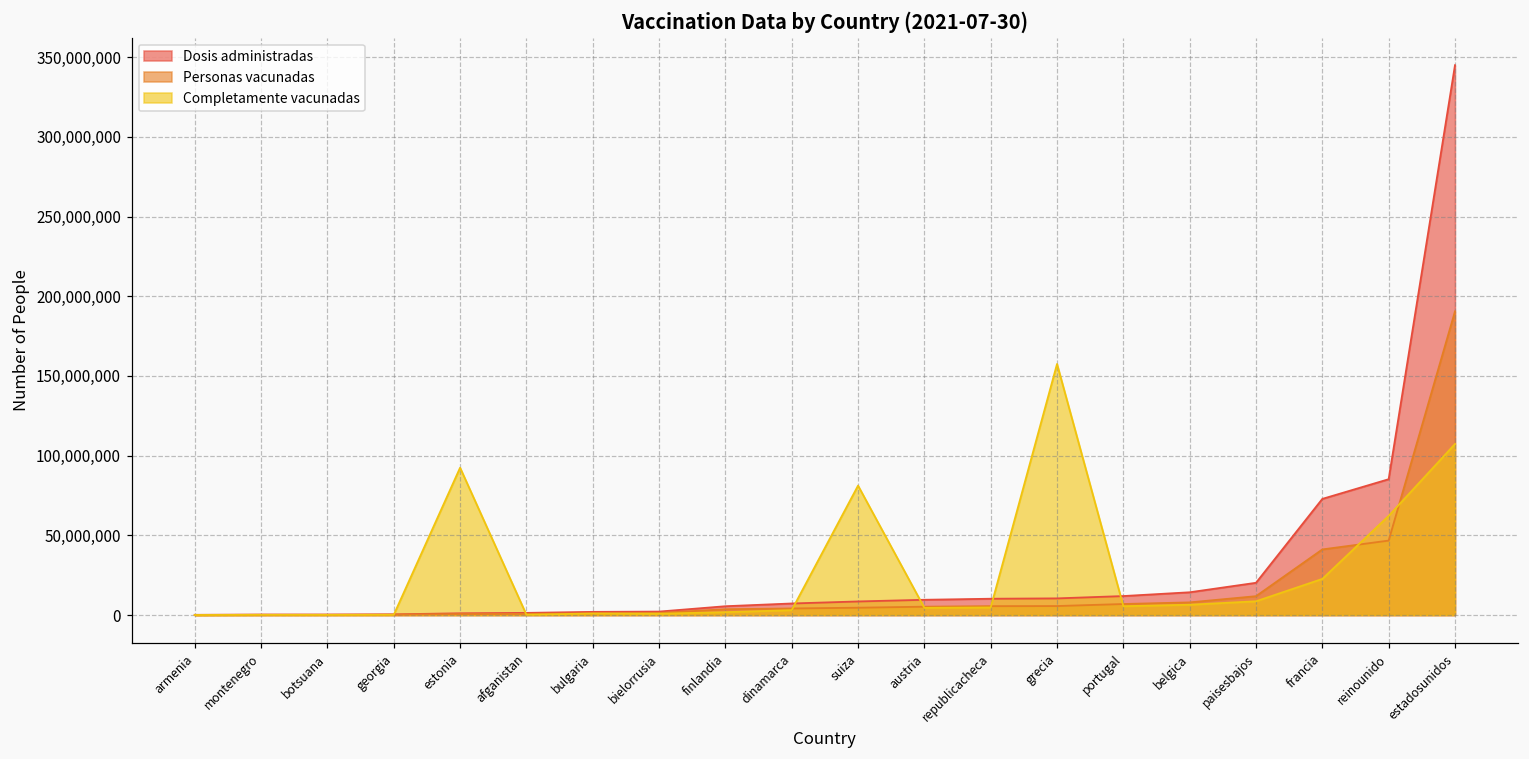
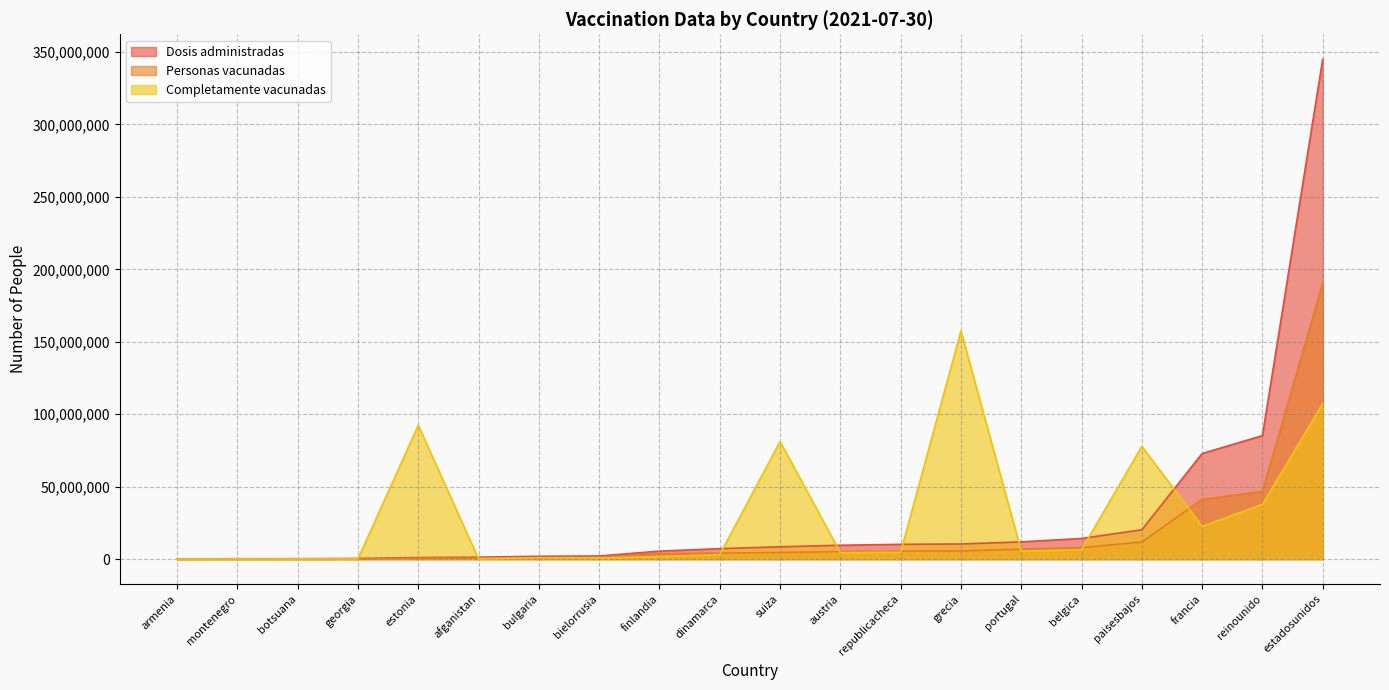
Completamente vacunadas, paisesbajos: 9,000,000 -> 78,000,000
Completamente vacunadas, reinounido: 62,000,000 -> 38,000,000
